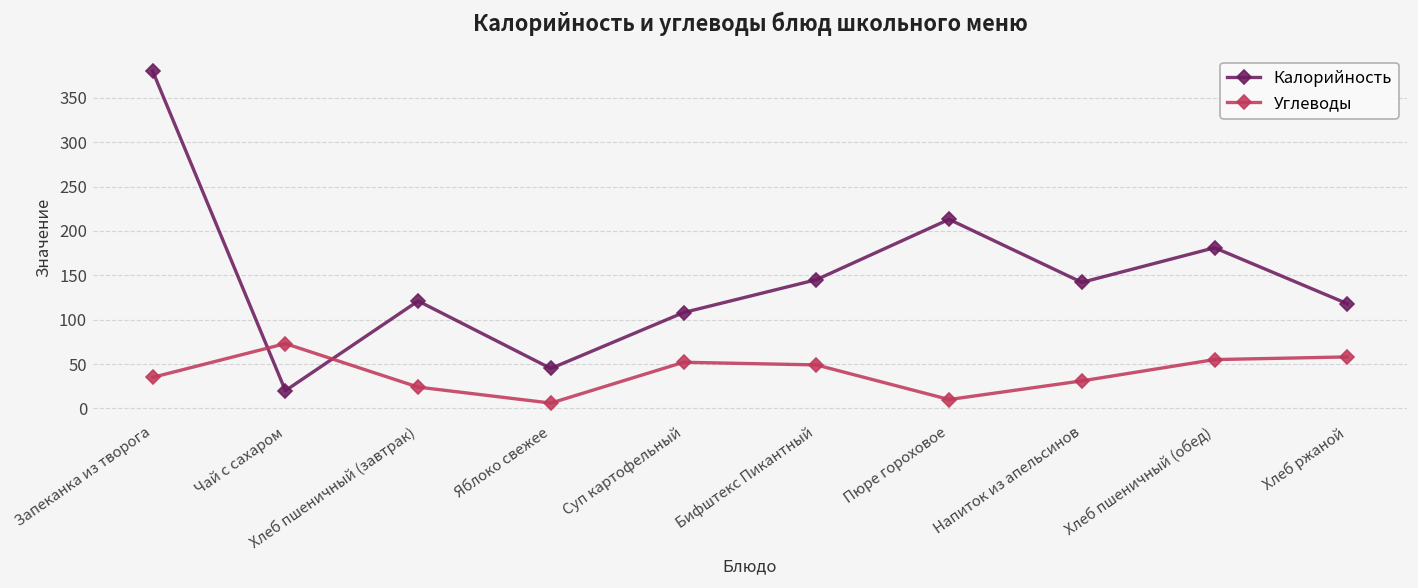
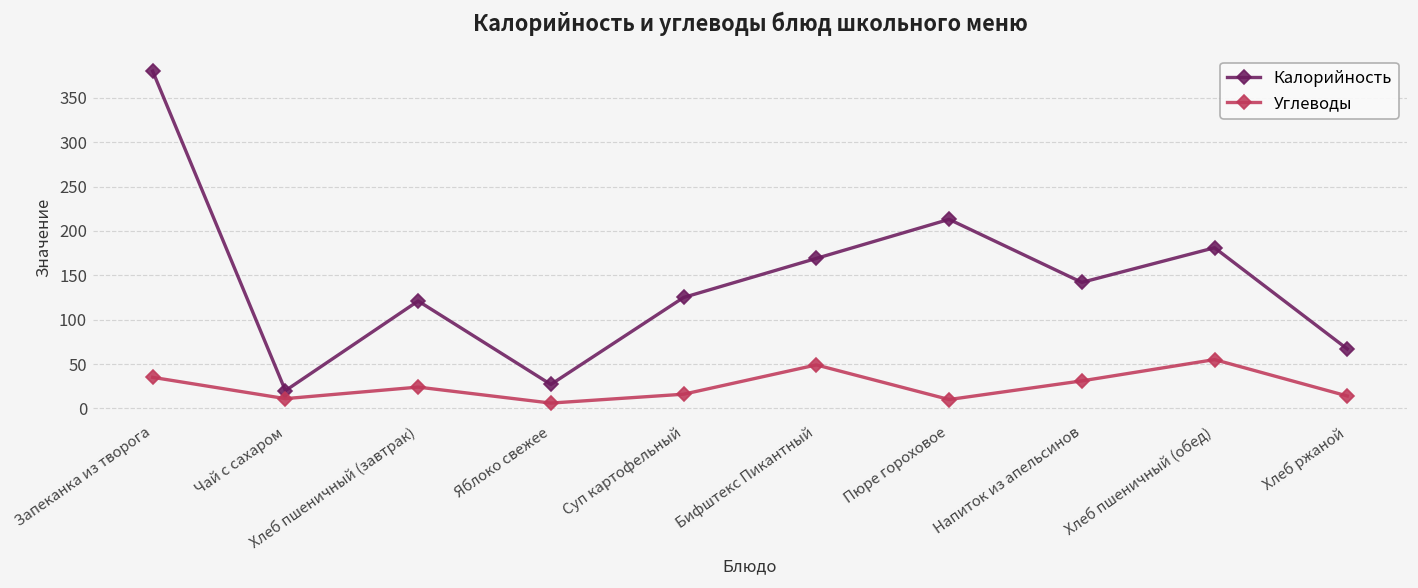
Углеводы, Чай с сахаром: 70 -> 10
Калорийность, Яблоко свежее: 50 -> 30
Калорийность, Суп картофельный: 110 -> 130
Углеводы, Суп картофельный: 50 -> 20
Калорийность, Бифштекс Пикантный: 150 -> 170
Калорийность, Хлеб ржаной: 120 -> 70
Углеводы, Хлеб ржаной: 60 -> 10
